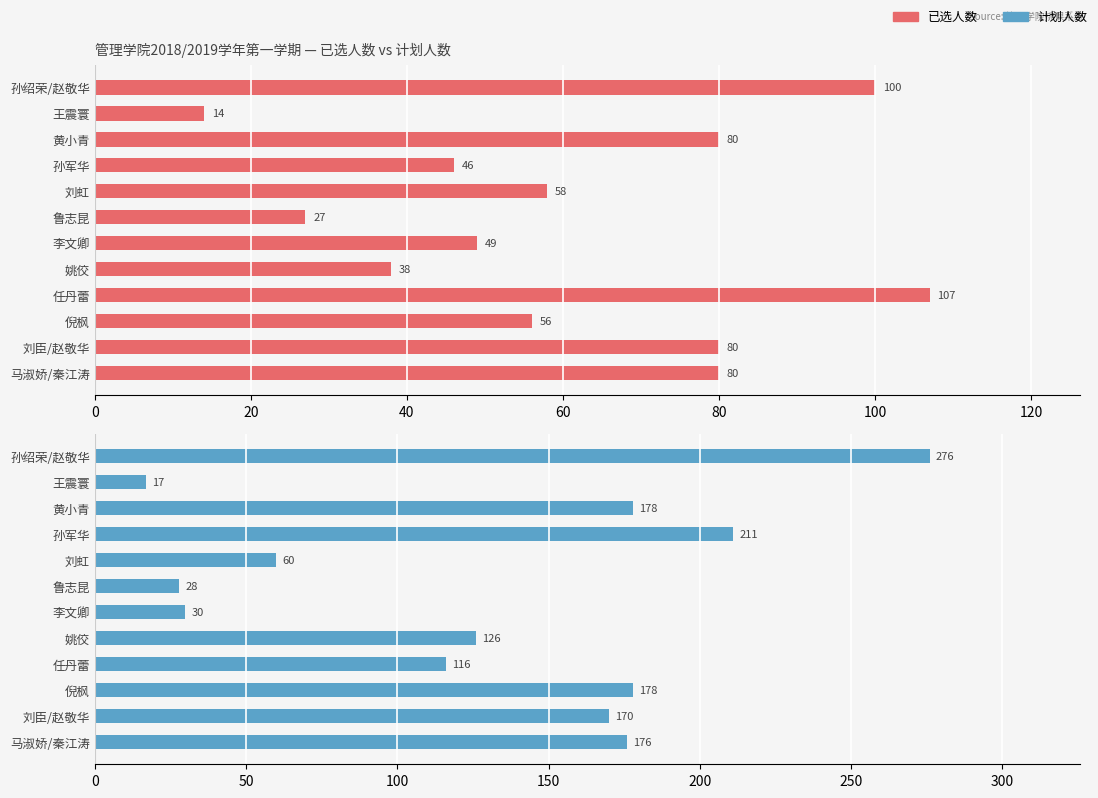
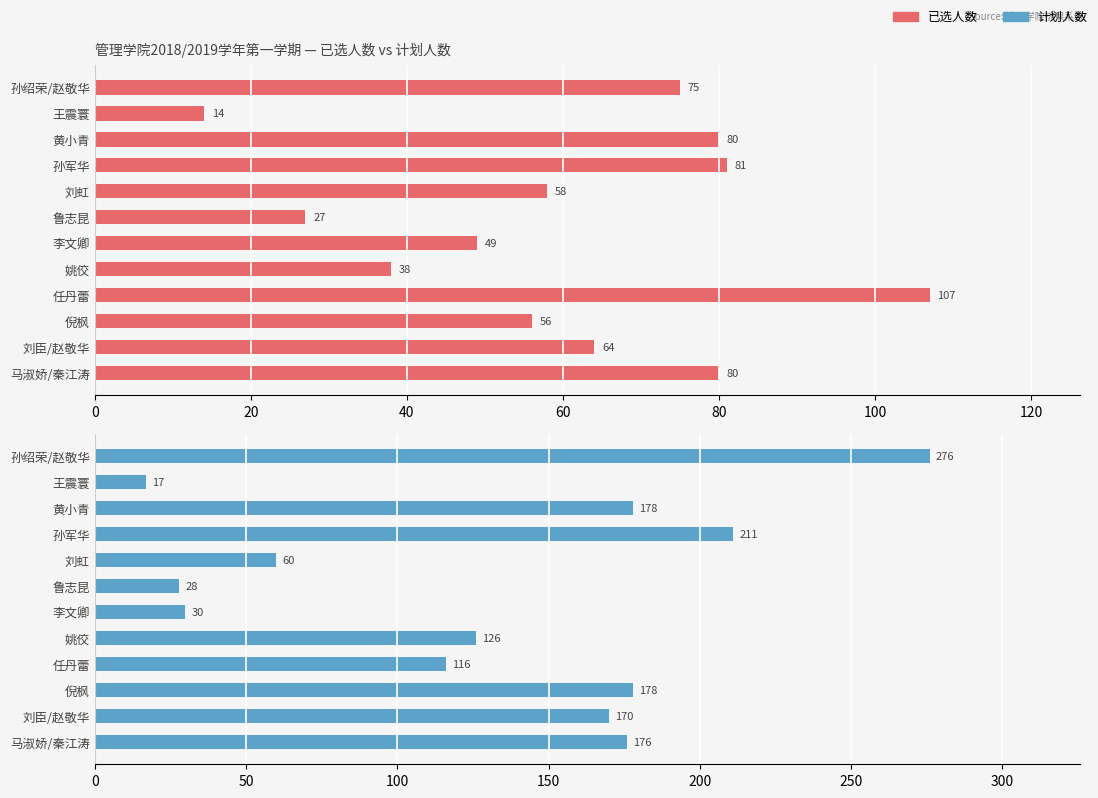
管理学院2018/2019学年第一学期 — 已选人数 vs 计划人数, 孙绍荣/赵敬华: 100 -> 75
管理学院2018/2019学年第一学期 — 已选人数 vs 计划人数, 孙军华: 46 -> 81
管理学院2018/2019学年第一学期 — 已选人数 vs 计划人数, 刘臣/赵敬华: 80 -> 64
